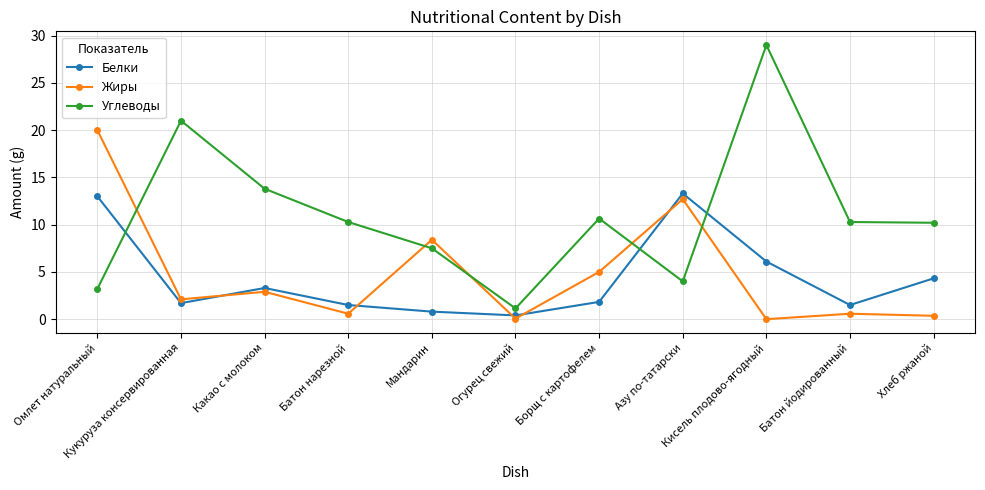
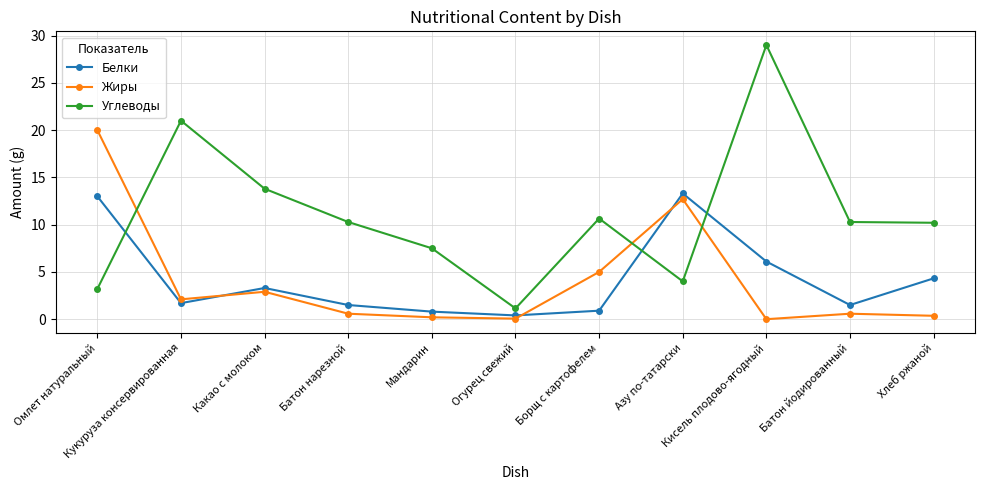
Жиры, Мандарин: 8 -> 0
Белки, Борщ с картофелем: 2 -> 1
